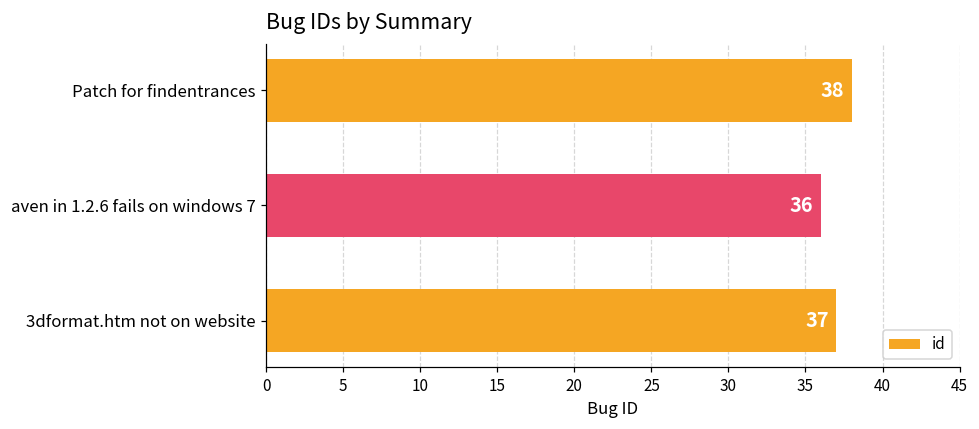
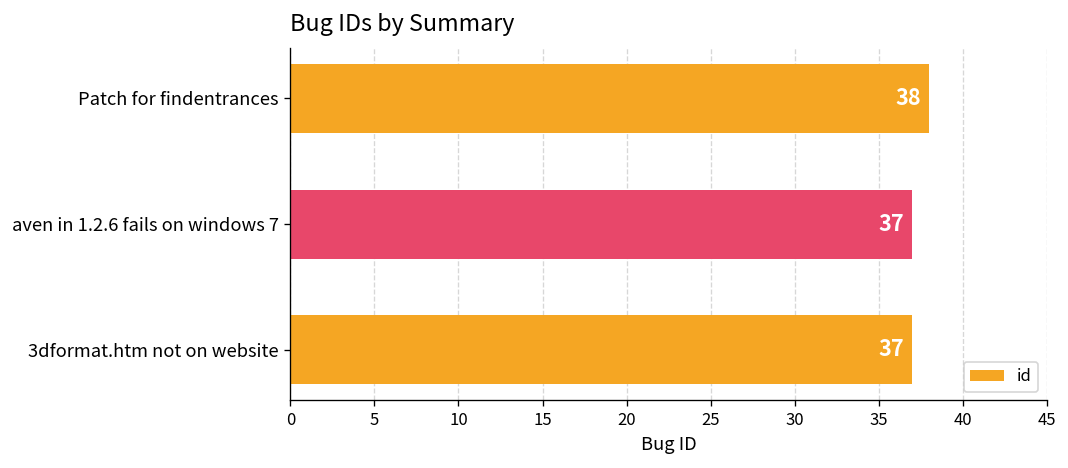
aven in 1.2.6 fails on windows 7: 36 -> 37
